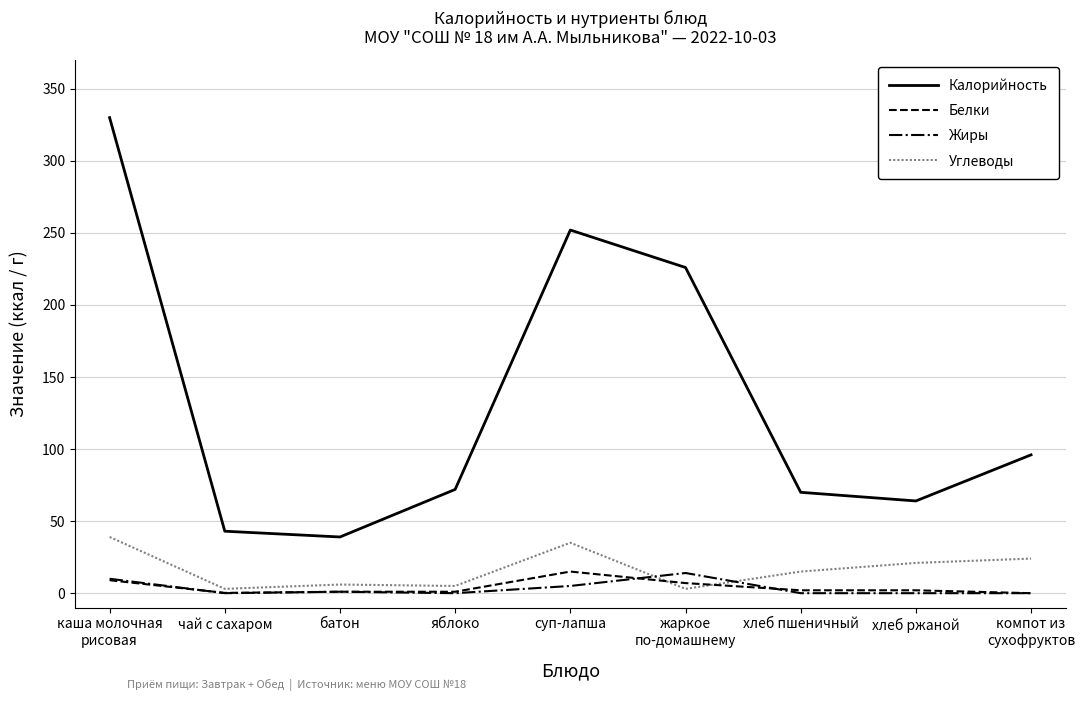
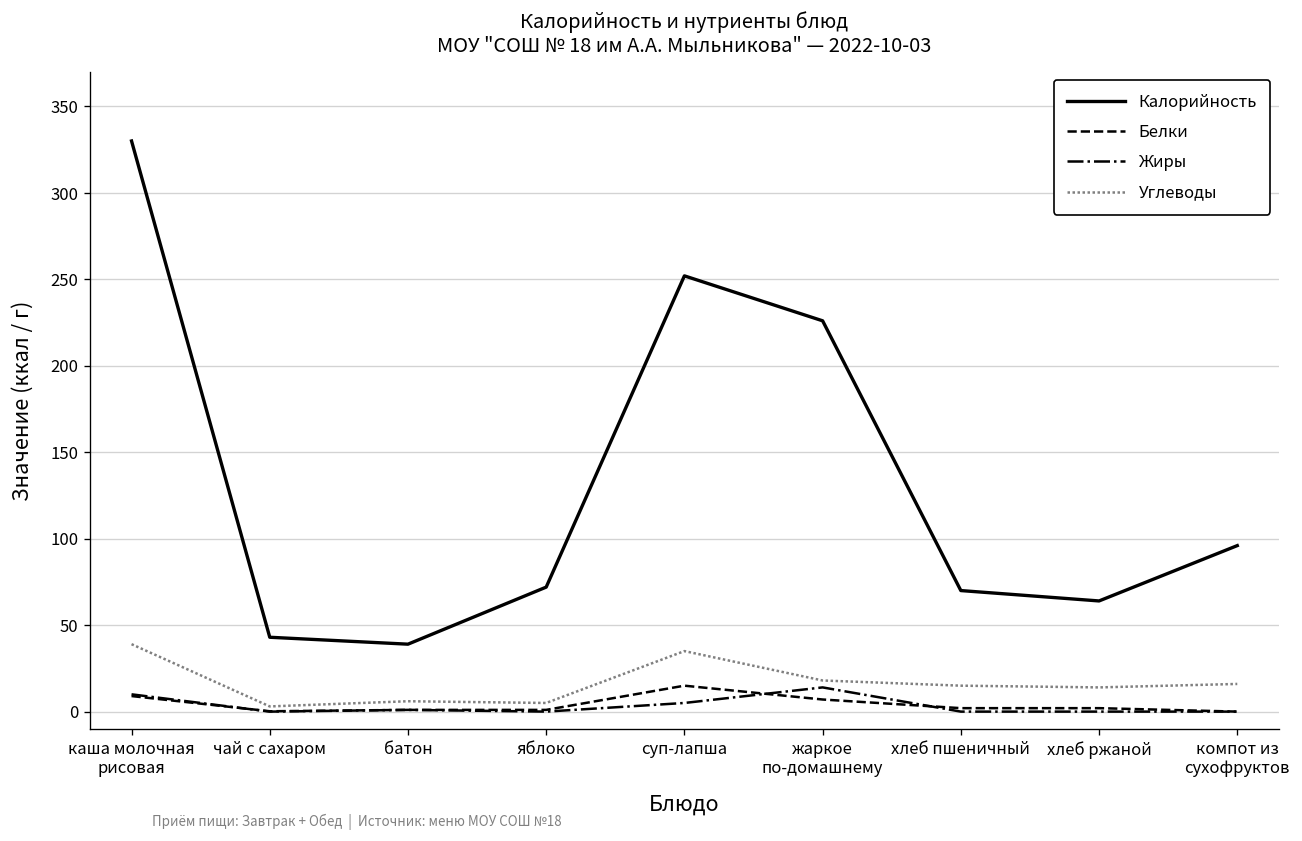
Углеводы, жаркое по-домашнему: 3 -> 18
Углеводы, хлеб ржаной: 21 -> 14
Углеводы, компот из сухофруктов: 24 -> 16
